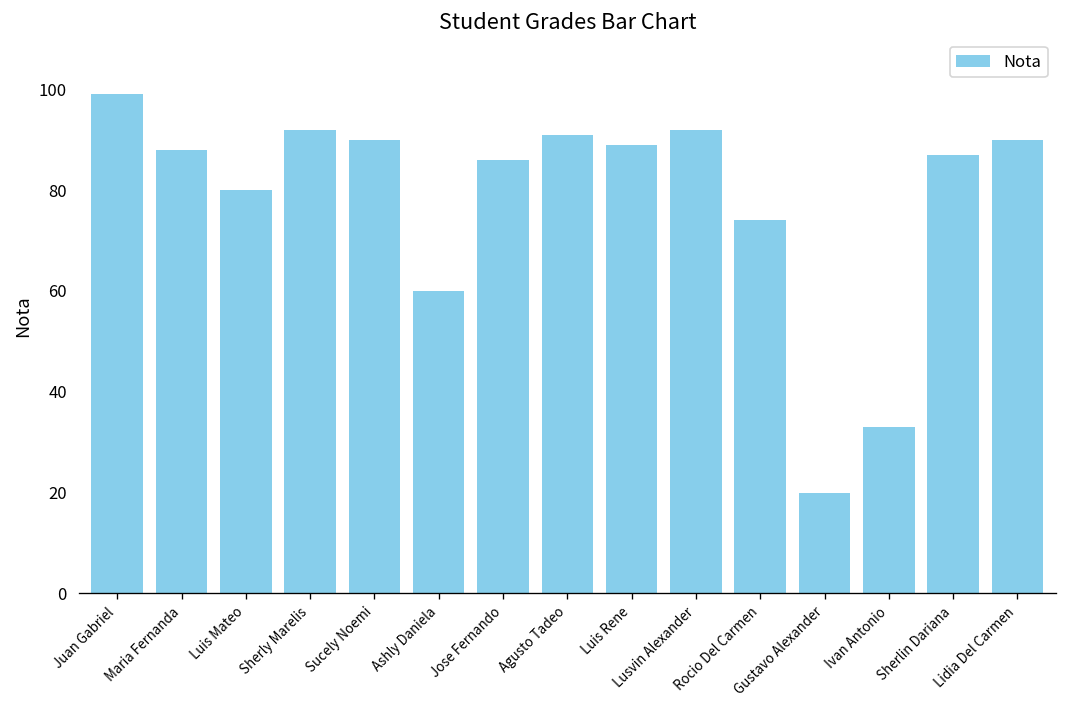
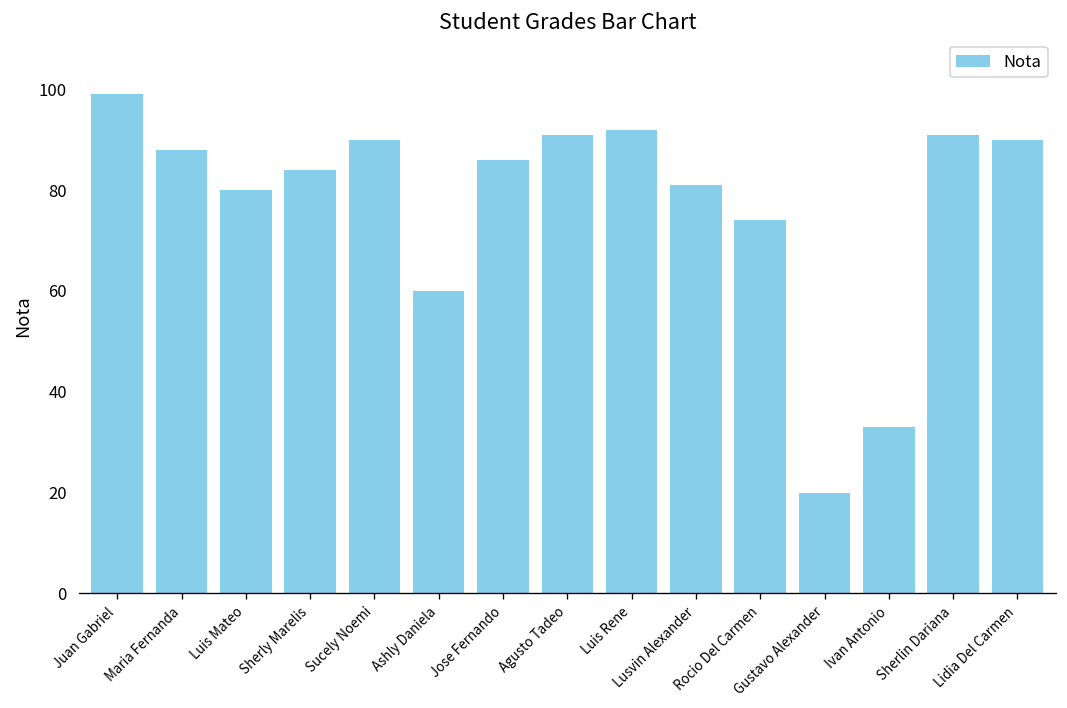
Sherly Marelis: 92 -> 84
Luis Rene: 89 -> 92
Lusvin Alexander: 92 -> 81
Sherlin Dariana: 87 -> 91
